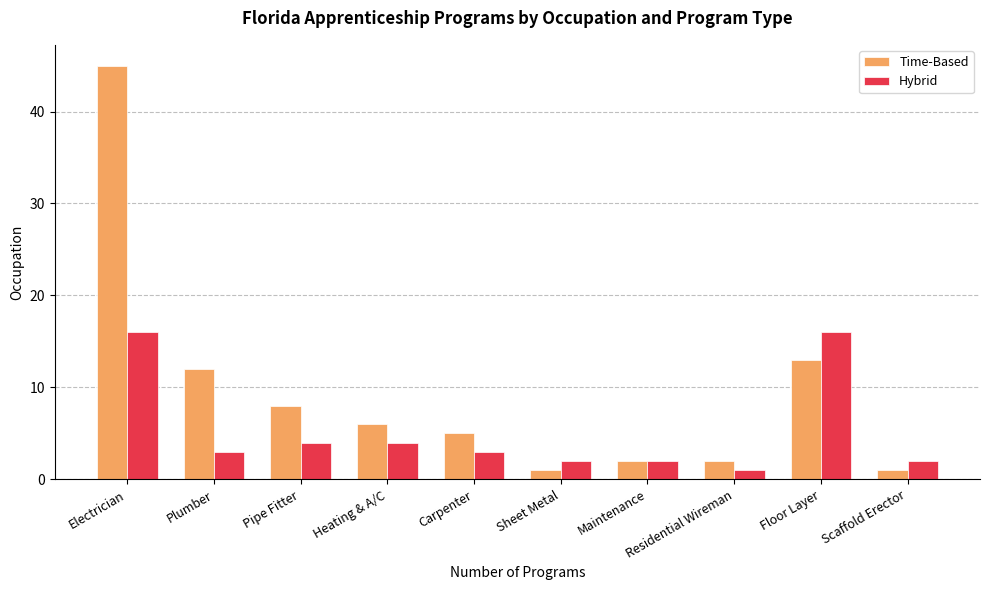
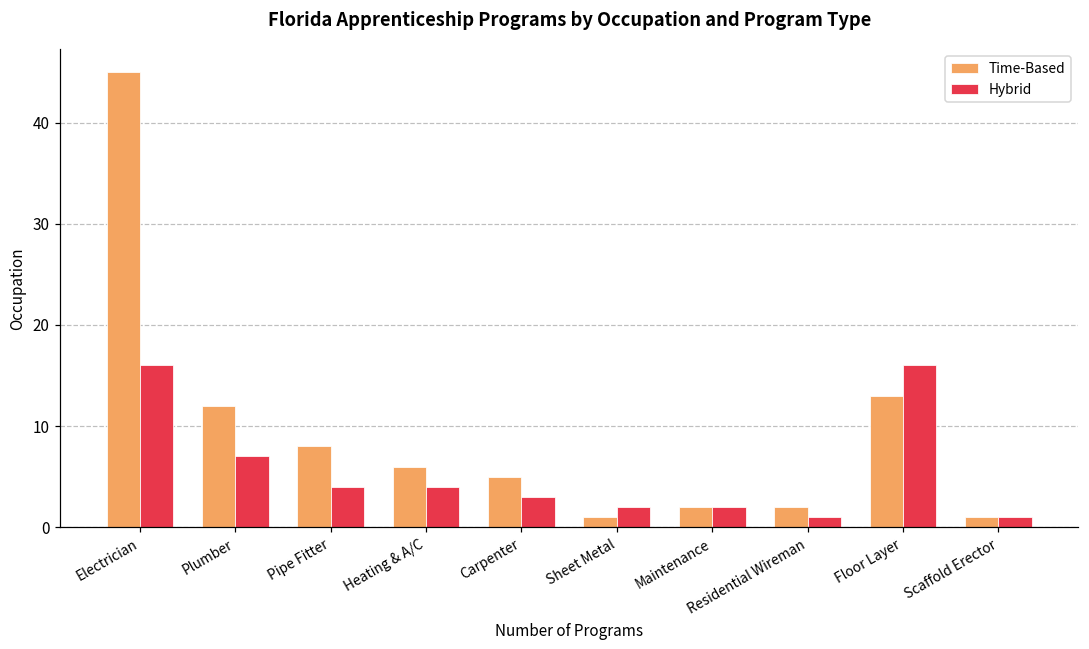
Hybrid, Plumber: 3 -> 7
Hybrid, Scaffold Erector: 2 -> 1
